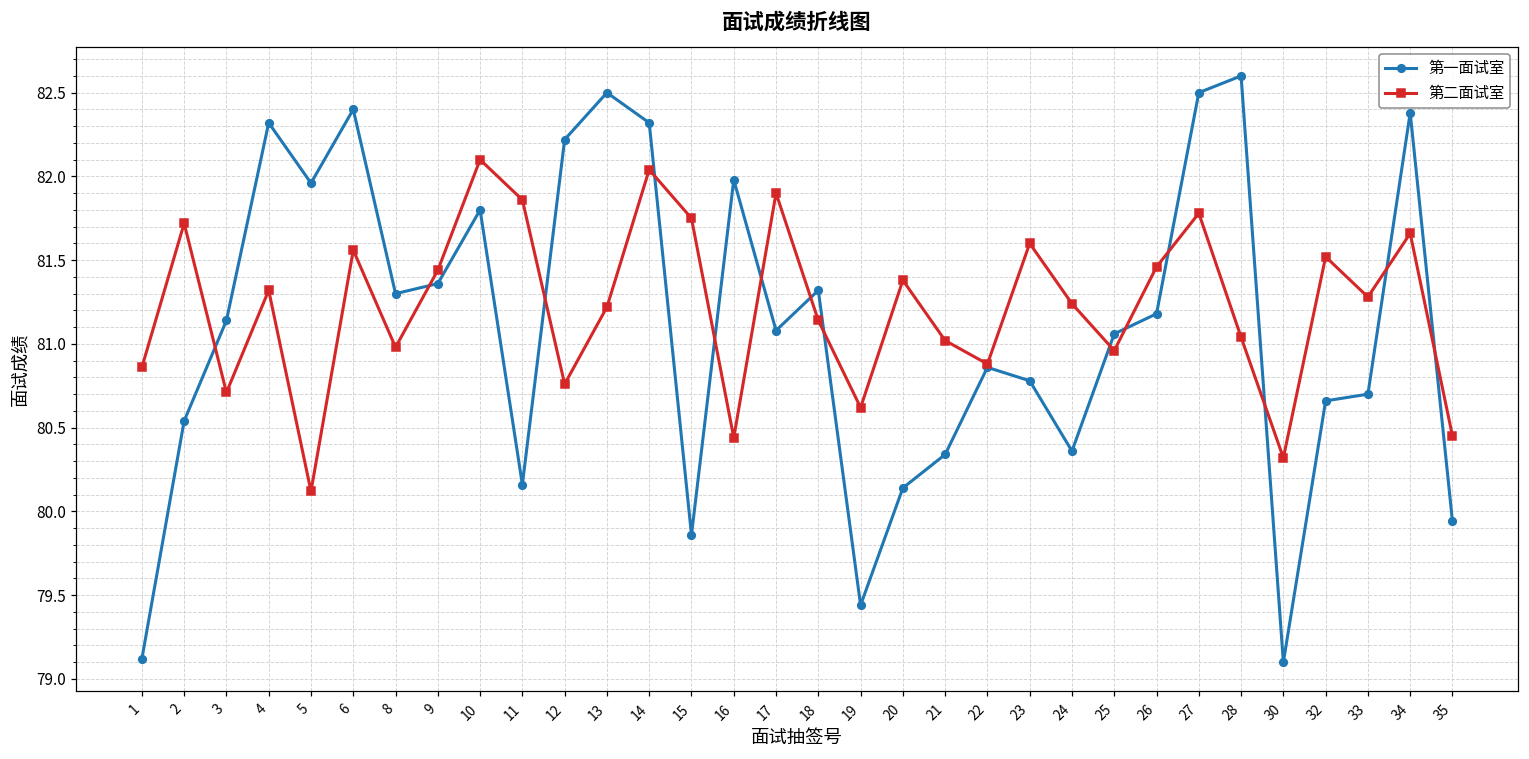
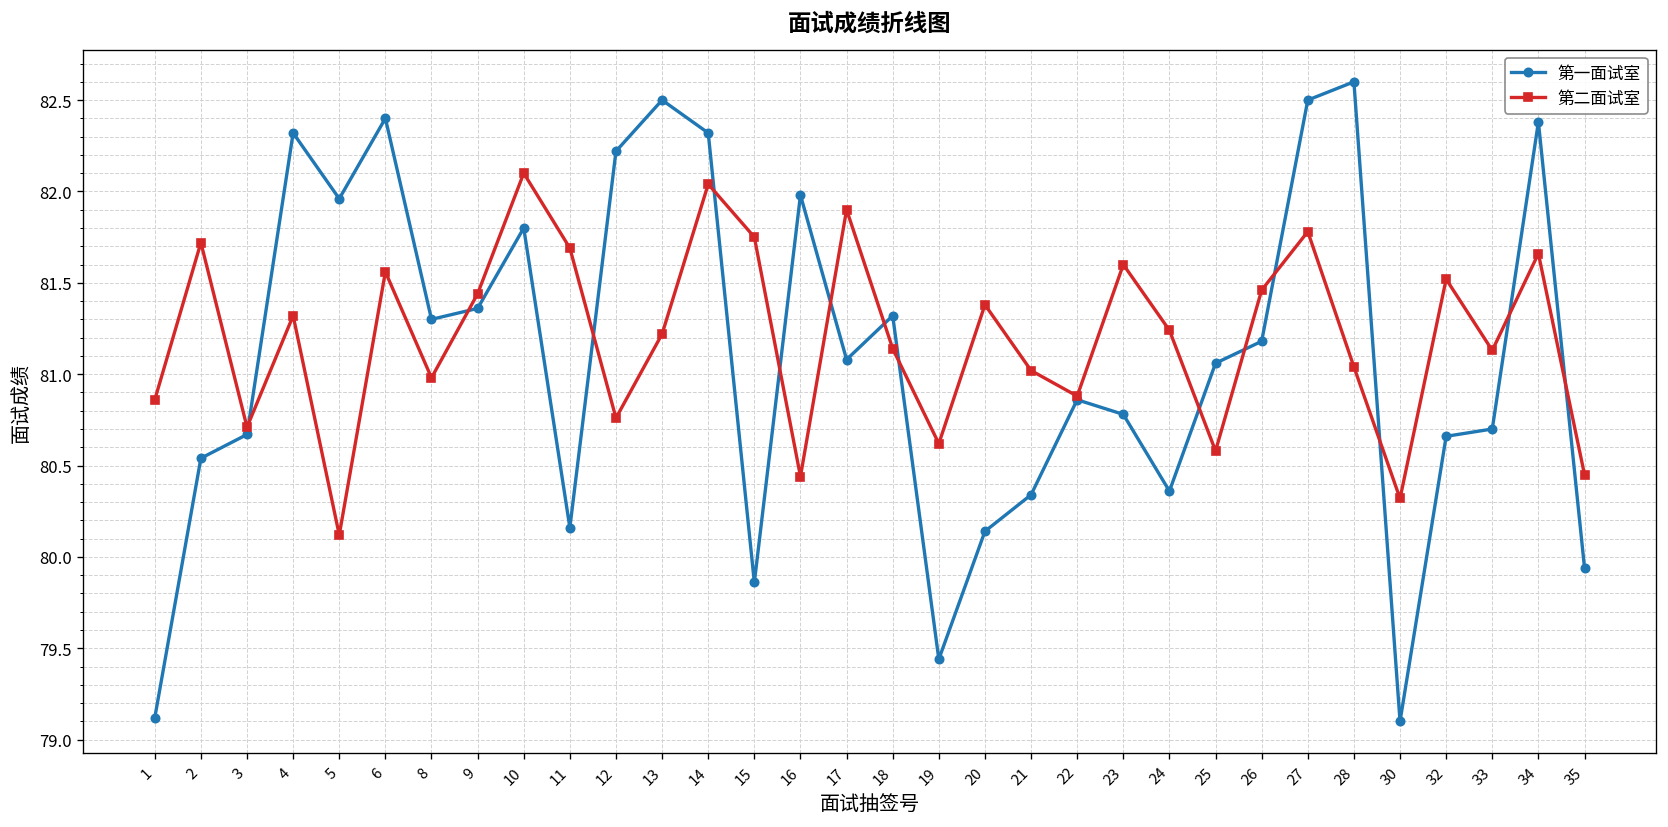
第一面试室, 3: 81.14 -> 80.67
第二面试室, 11: 81.86 -> 81.69
第二面试室, 25: 80.96 -> 80.58
第二面试室, 33: 81.28 -> 81.13
